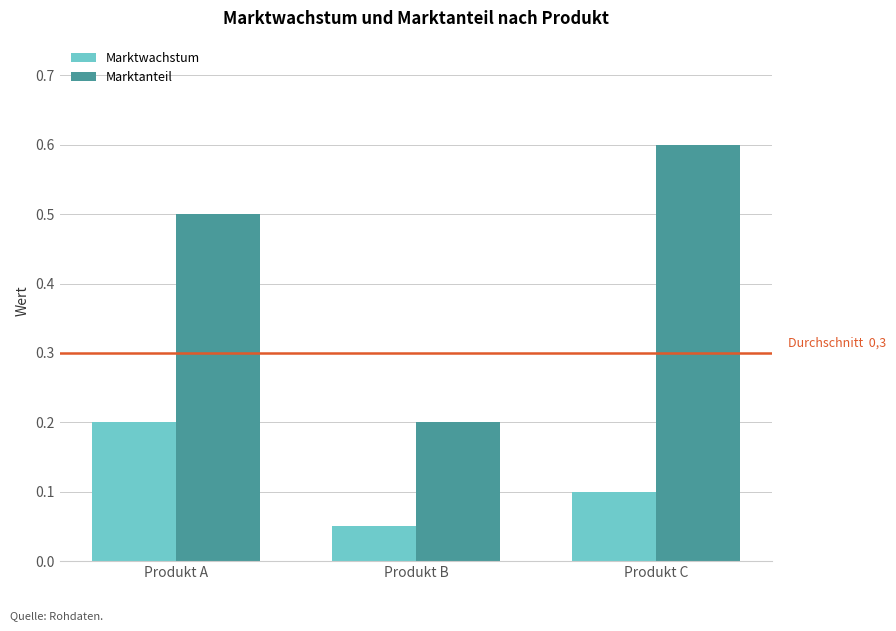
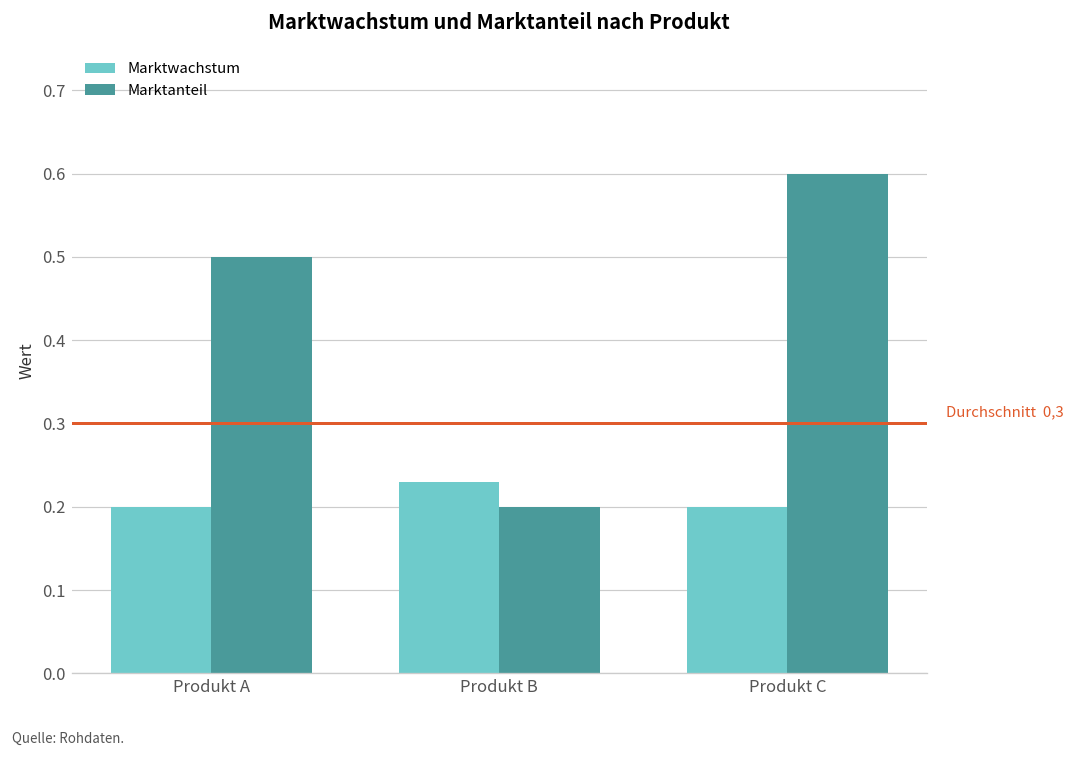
Marktwachstum, Produkt B: 0.05 -> 0.23
Marktwachstum, Produkt C: 0.1 -> 0.2
